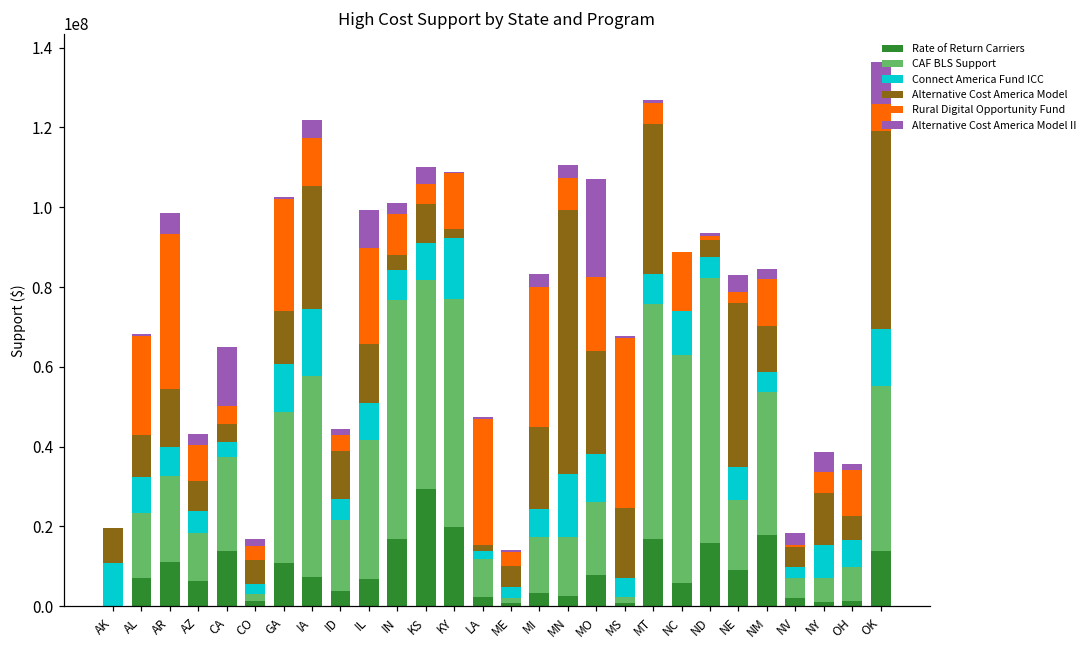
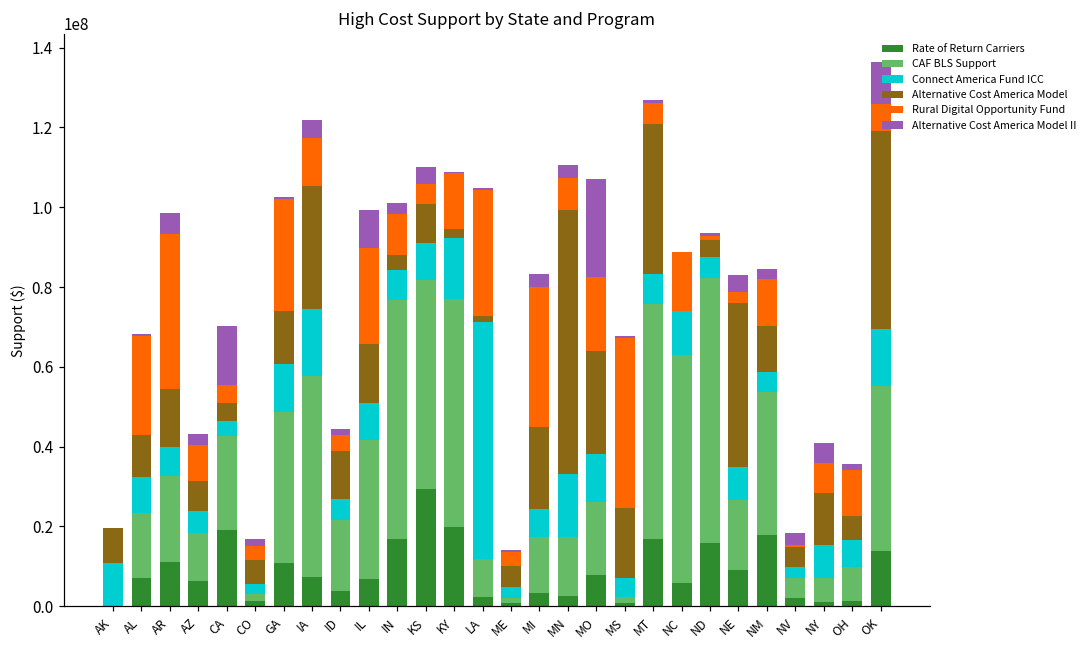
Rate of Return Carriers, CA: 14000000 -> 19000000
Connect America Fund ICC, LA: 2000000 -> 59000000
Rural Digital Opportunity Fund, NY: 5000000 -> 8000000
